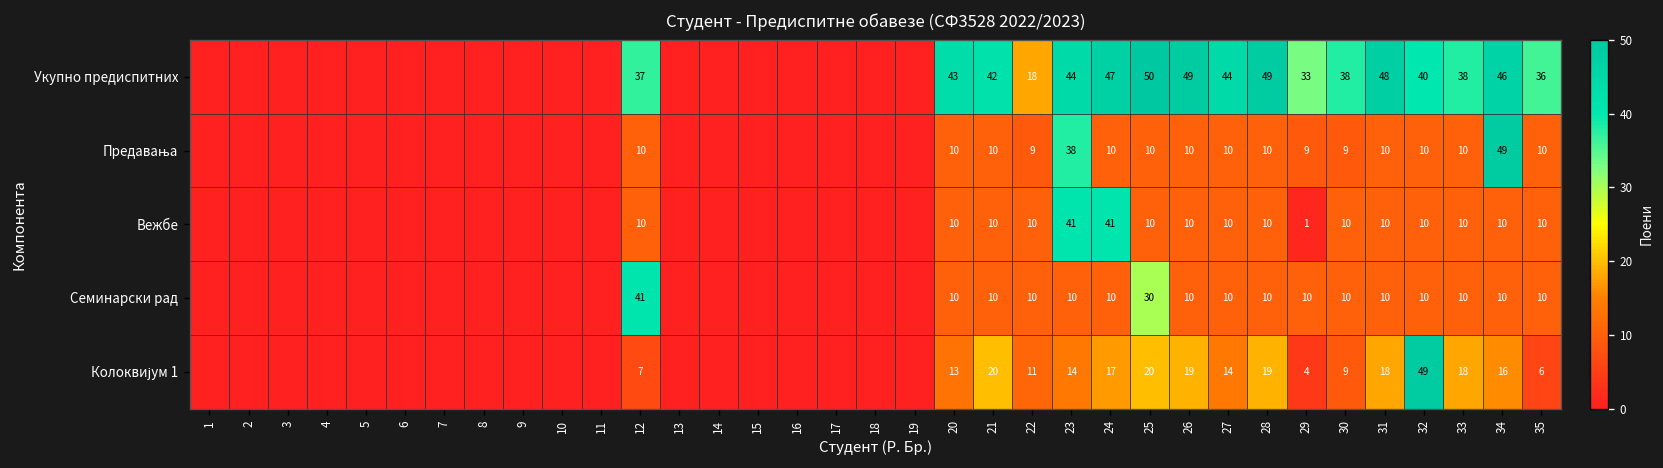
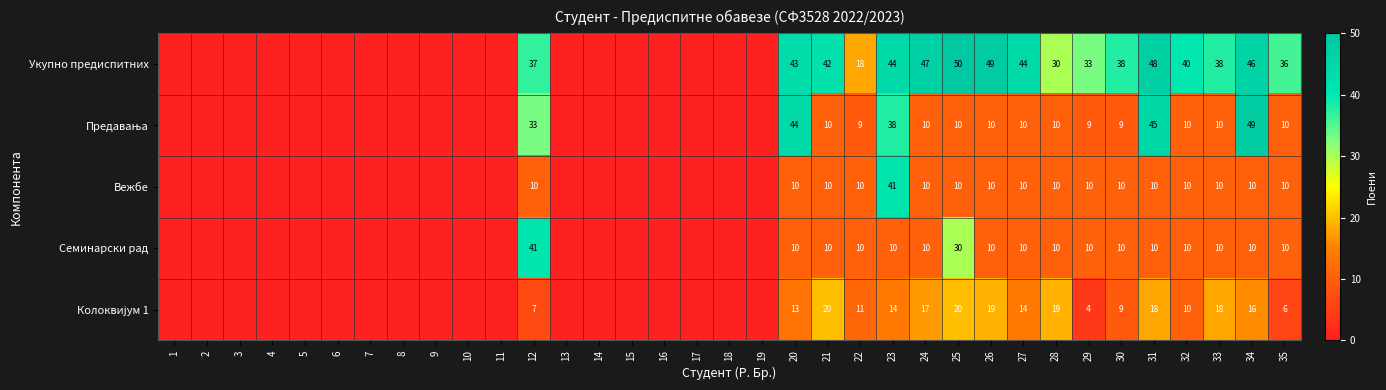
Укупно предиспитних, 28: 49 -> 30
Предавања, 12: 10 -> 33
Предавања, 20: 10 -> 44
Предавања, 31: 10 -> 45
Вежбе, 24: 41 -> 10
Вежбе, 29: 1 -> 10
Колоквијум 1, 32: 49 -> 10
